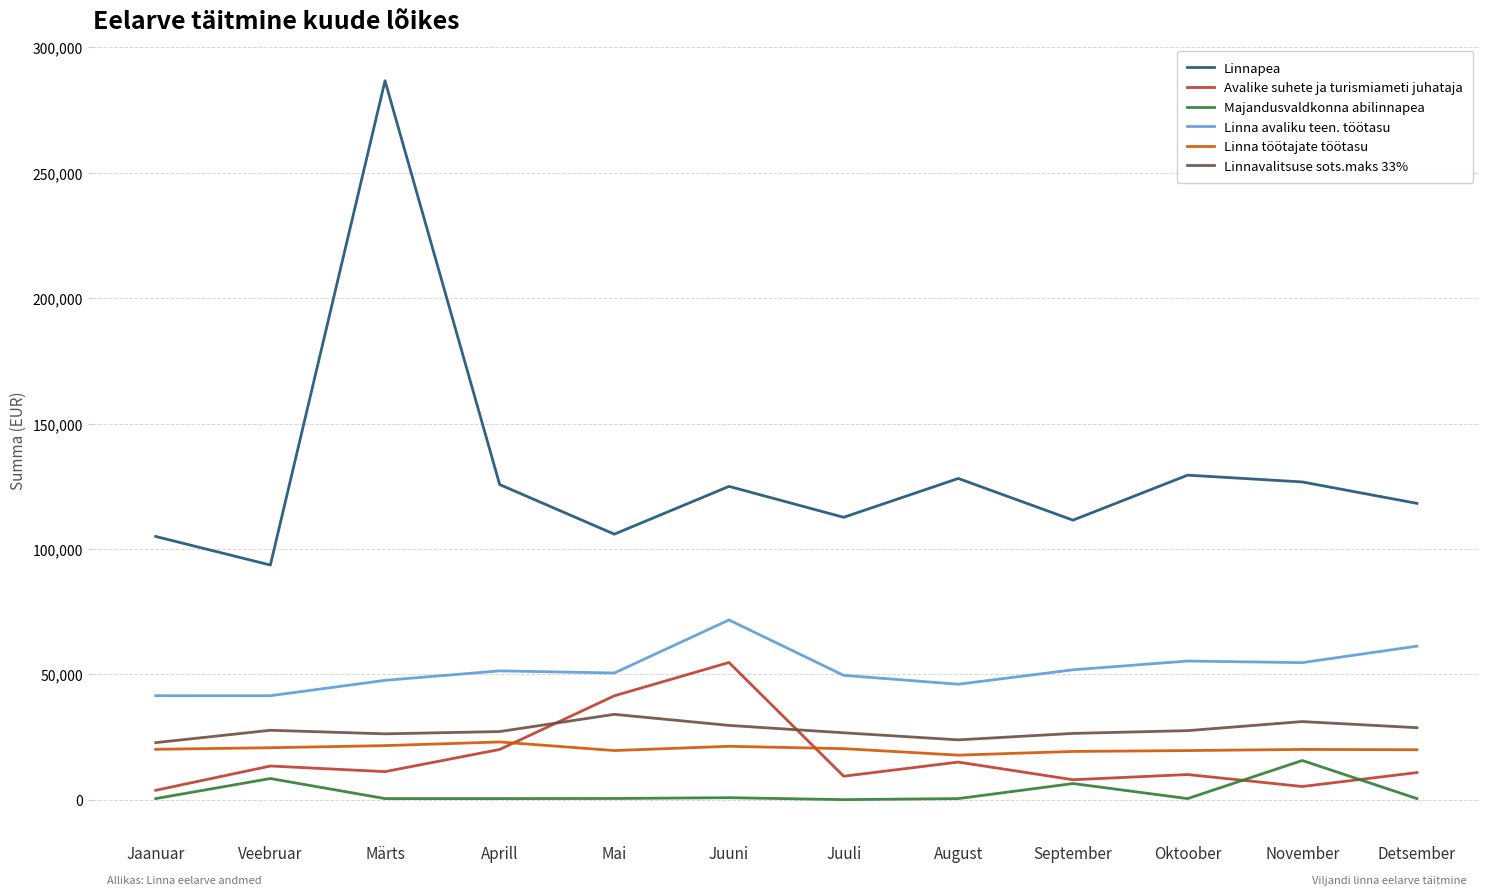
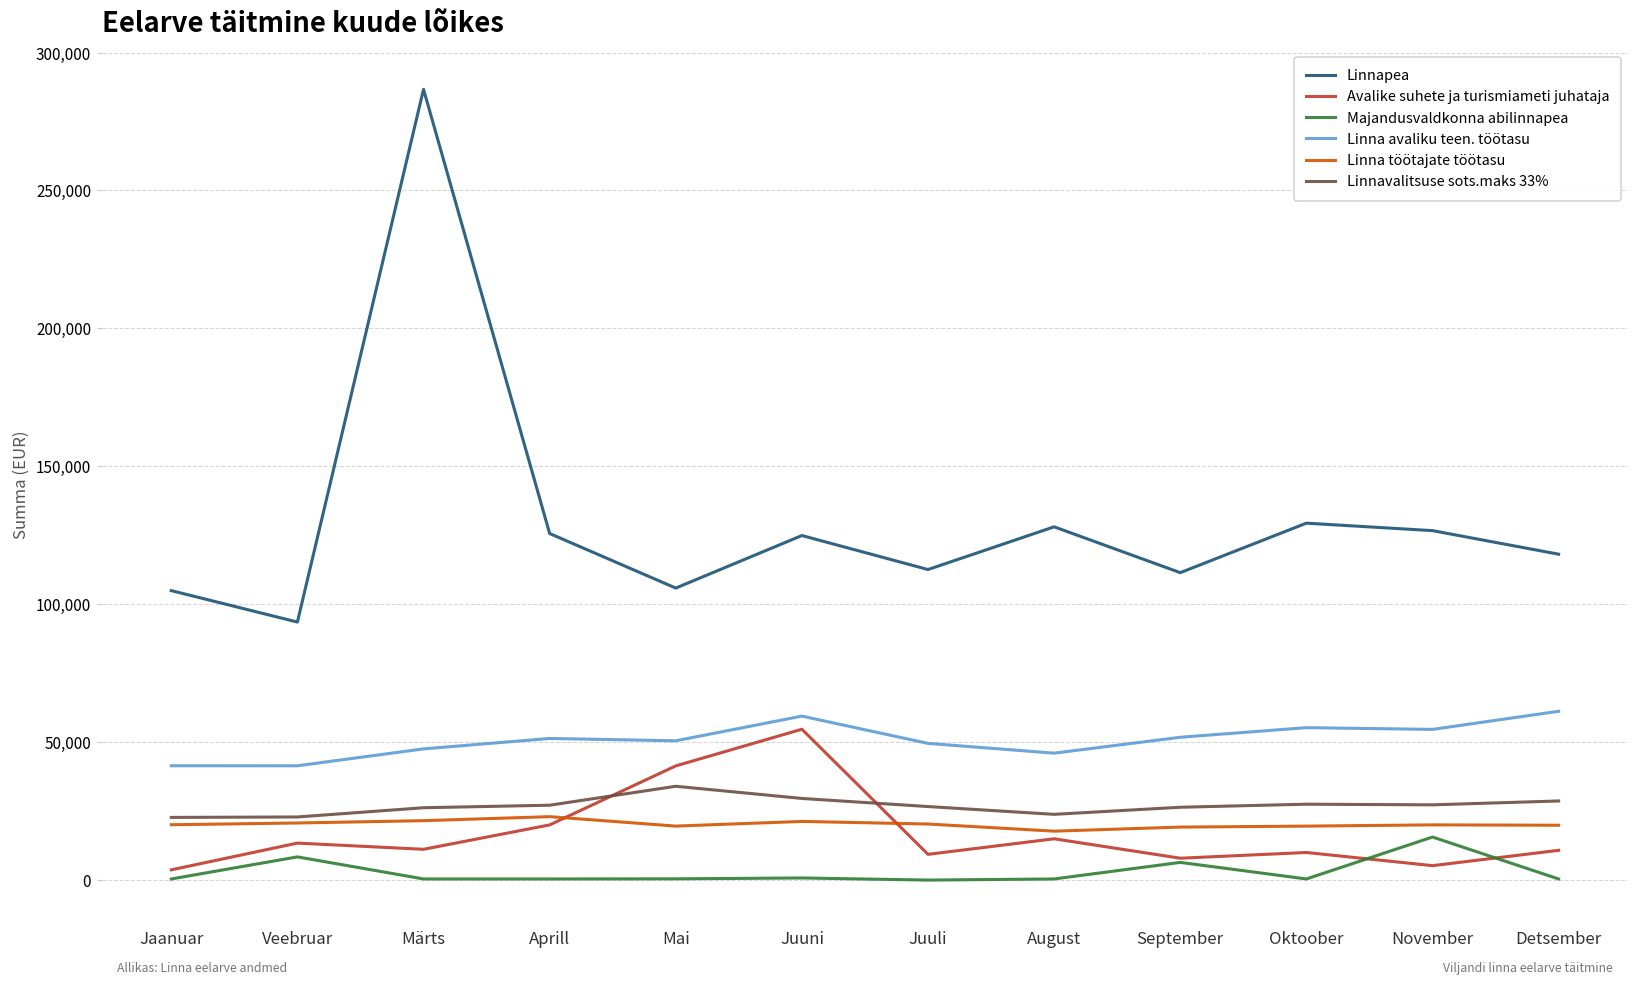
Linnavalitsuse sots.maks 33%, Veebruar: 28,000 -> 23,000
Linna avaliku teen. töötasu, Juuni: 72,000 -> 60,000
Linnavalitsuse sots.maks 33%, November: 31,000 -> 27,000
